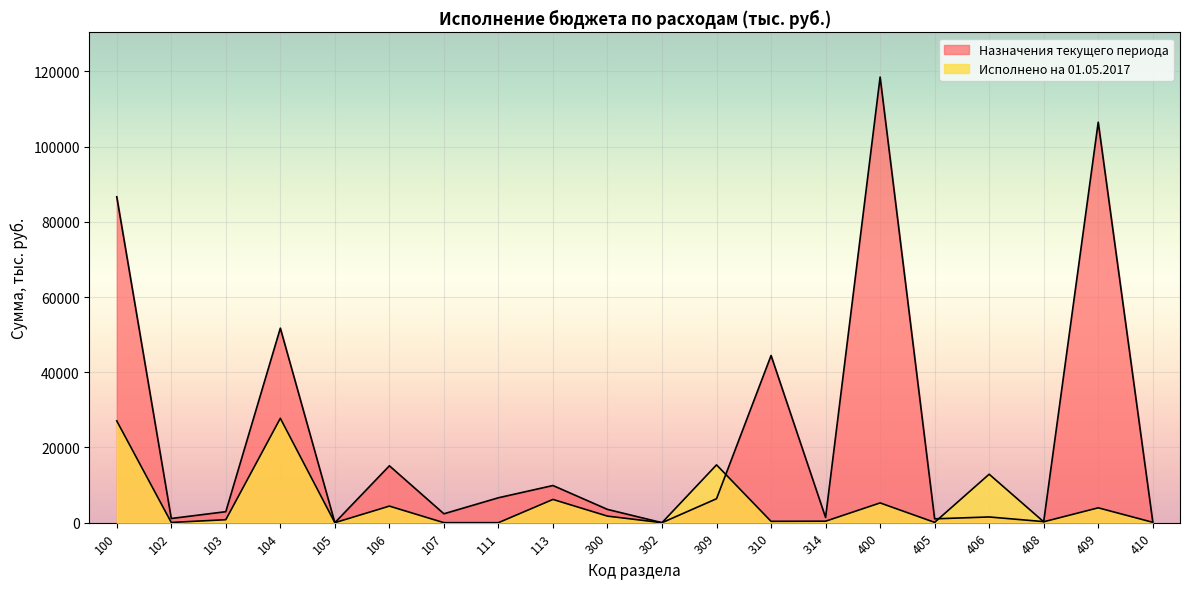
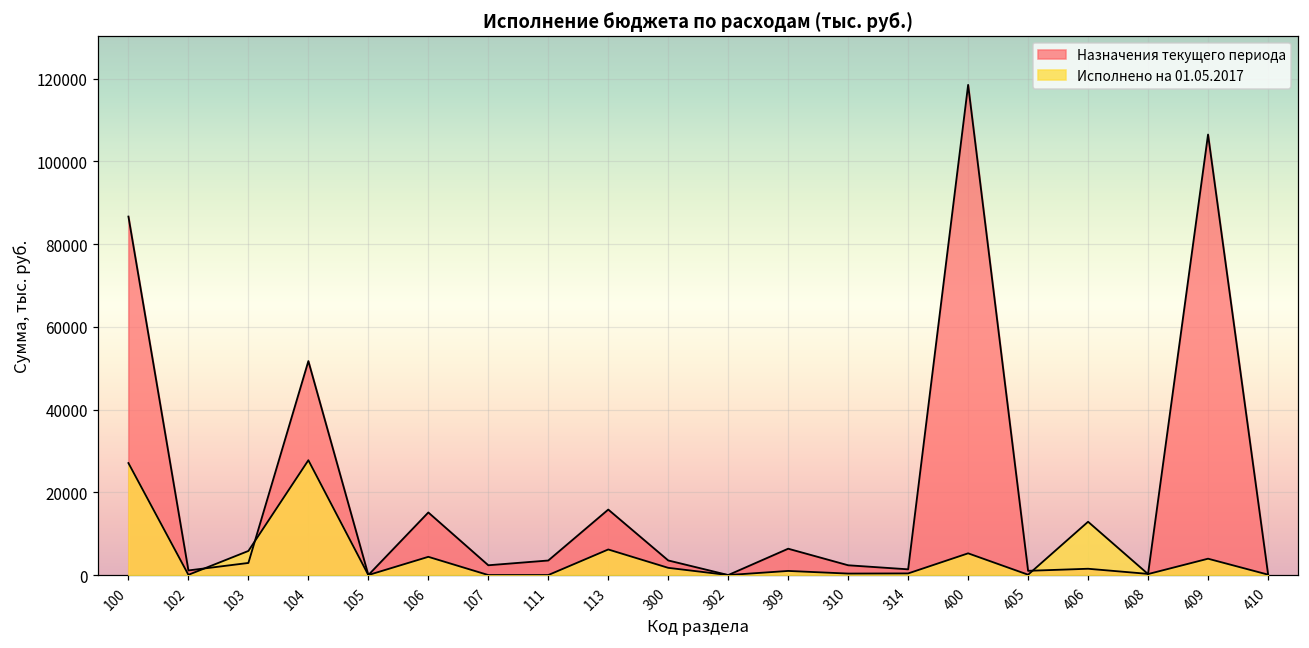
Исполнено на 01.05.2017, 103: 1000 -> 6000
Назначения текущего периода, 111: 7000 -> 4000
Назначения текущего периода, 113: 10000 -> 16000
Исполнено на 01.05.2017, 309: 15000 -> 1000
Назначения текущего периода, 310: 44000 -> 2000
